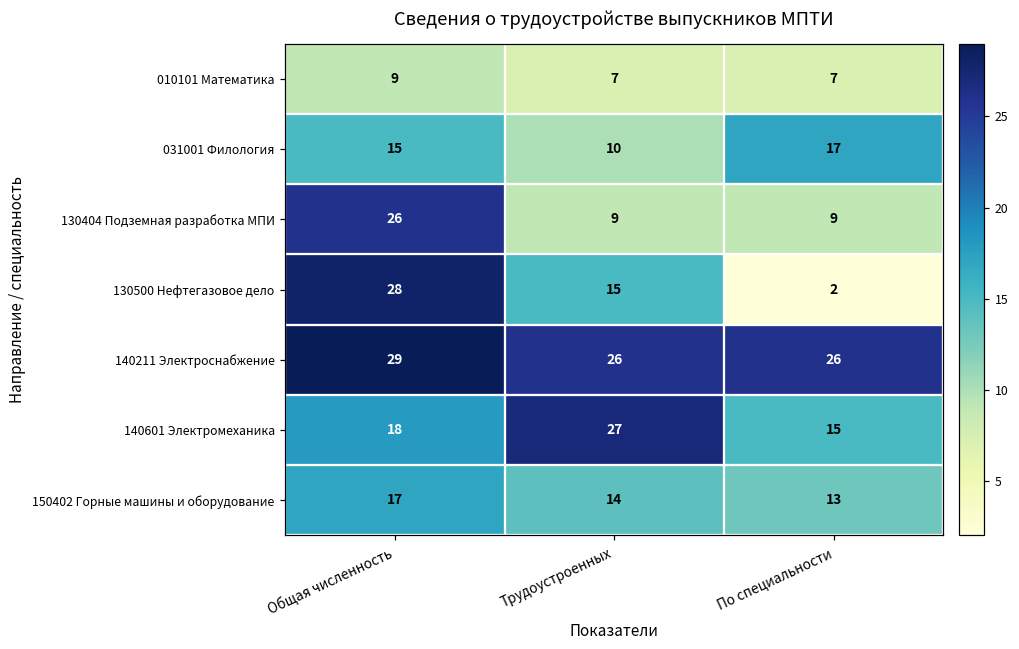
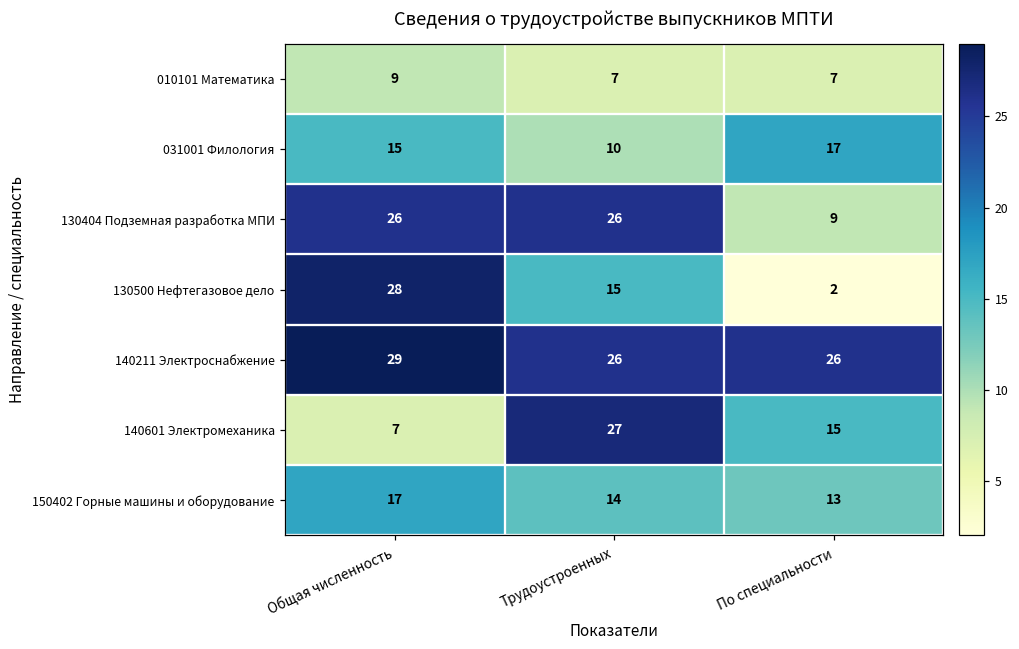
130404 Подземная разработка МПИ, Трудоустроенных: 9 -> 26
140601 Электромеханика, Общая численность: 18 -> 7
